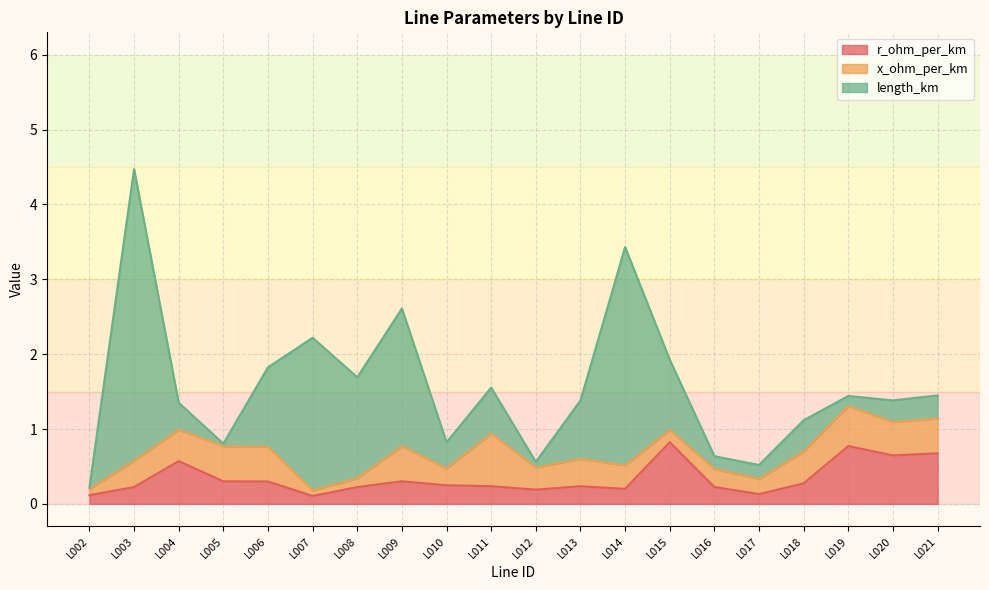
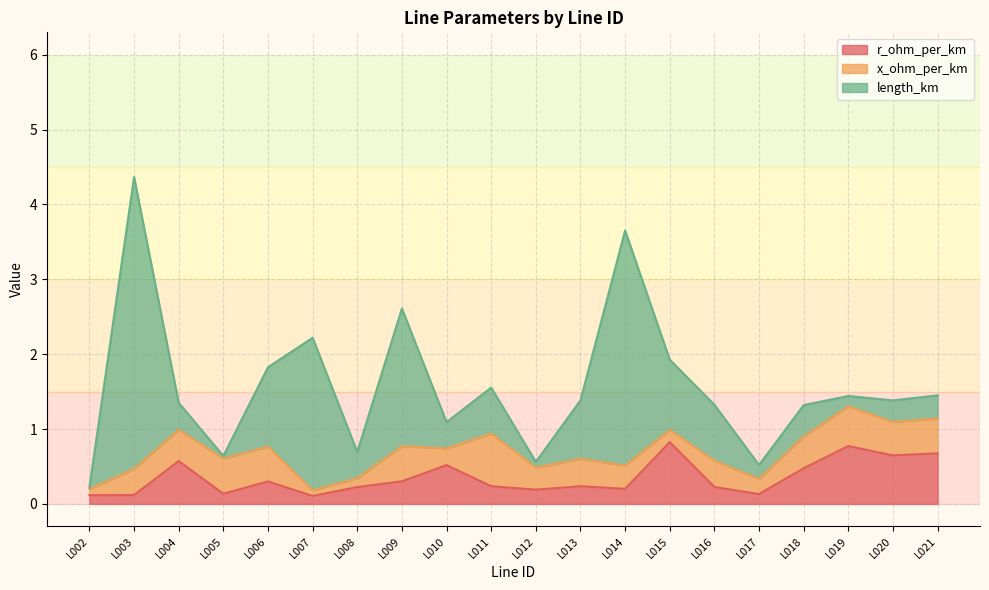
r_ohm_per_km, L003: 0.2 -> 0.1
r_ohm_per_km, L005: 0.3 -> 0.1
length_km, L008: 1.3 -> 0.3
r_ohm_per_km, L010: 0.2 -> 0.5
length_km, L014: 2.9 -> 3.1
x_ohm_per_km, L016: 0.2 -> 0.4
length_km, L016: 0.2 -> 0.7
r_ohm_per_km, L018: 0.3 -> 0.5
